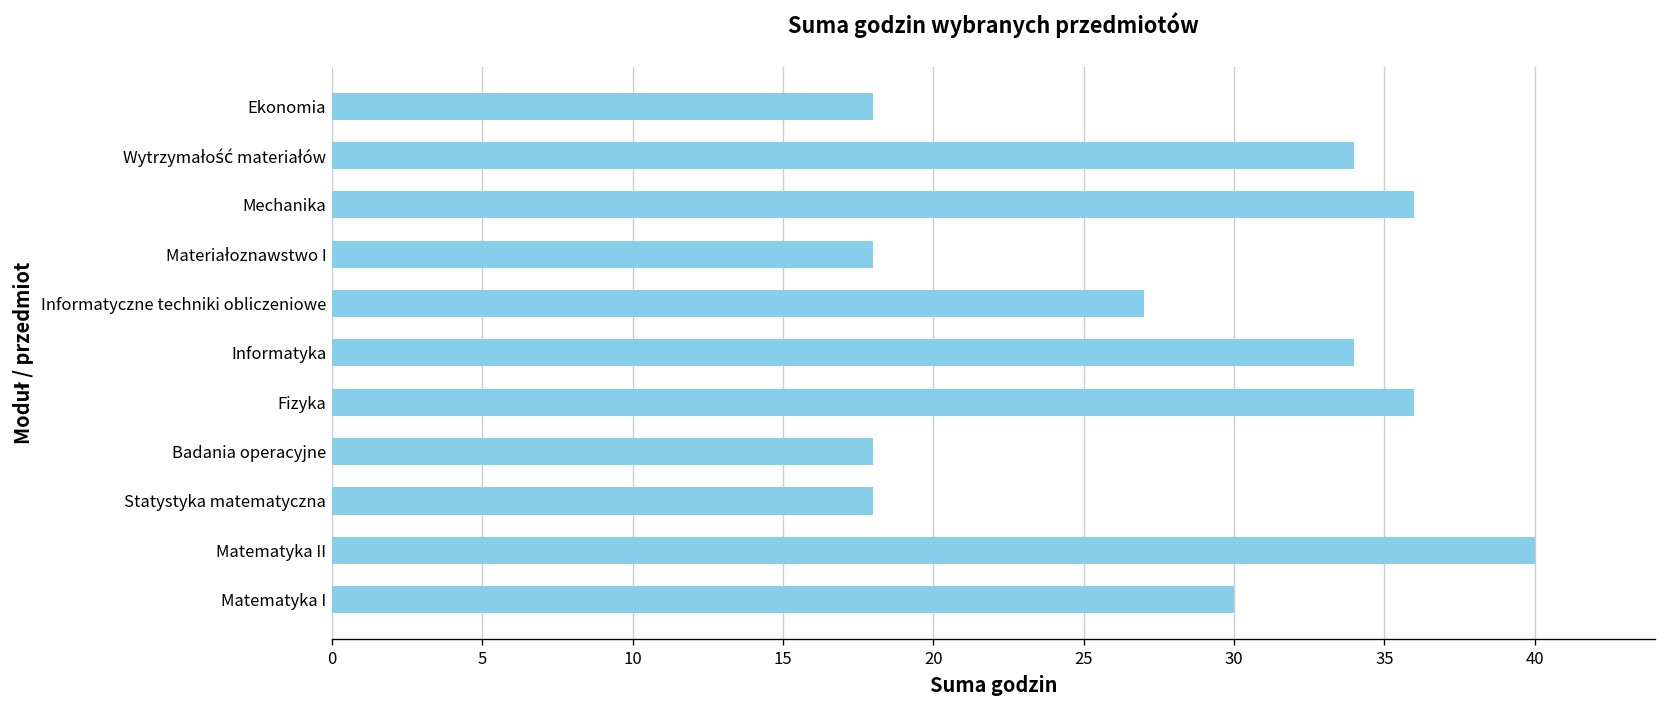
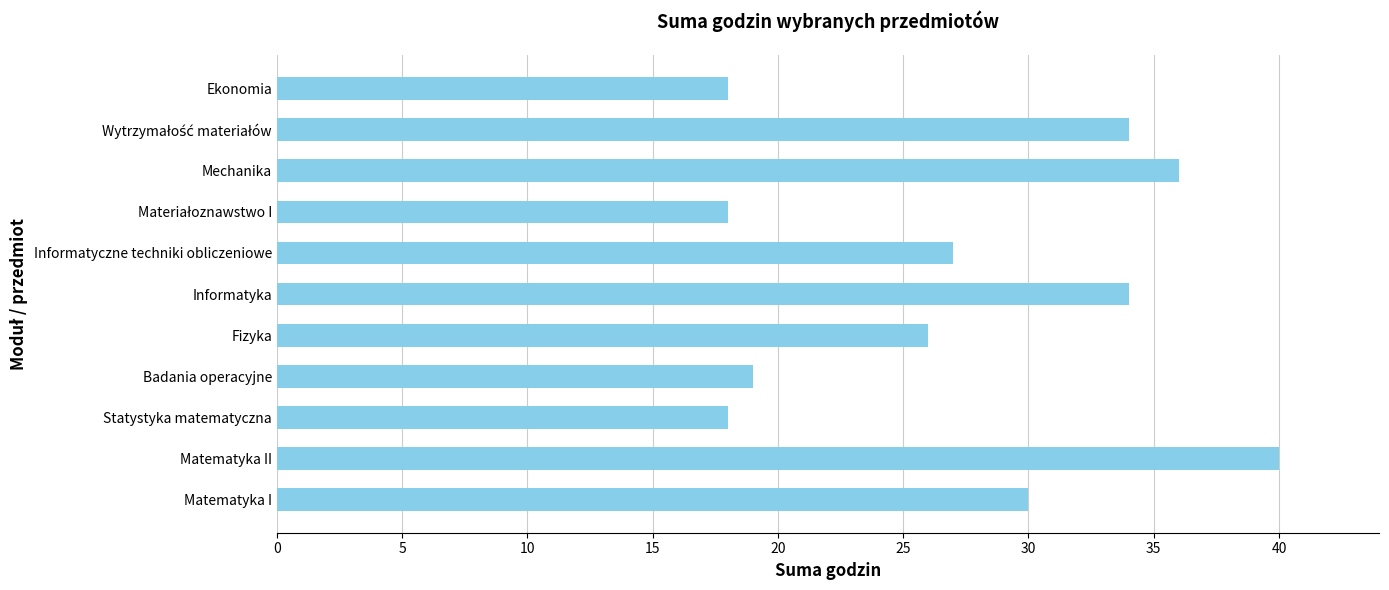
Fizyka: 36 -> 26
Badania operacyjne: 18 -> 19
